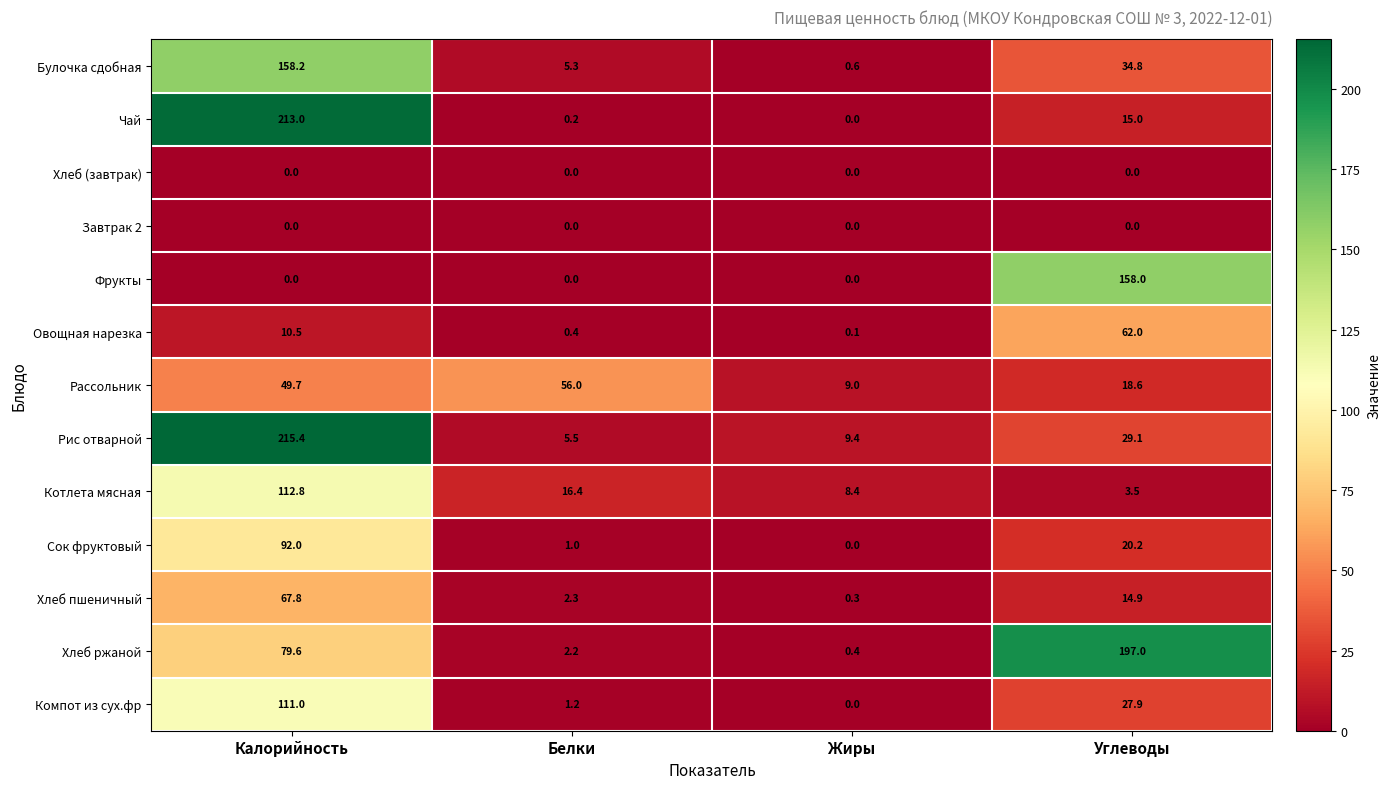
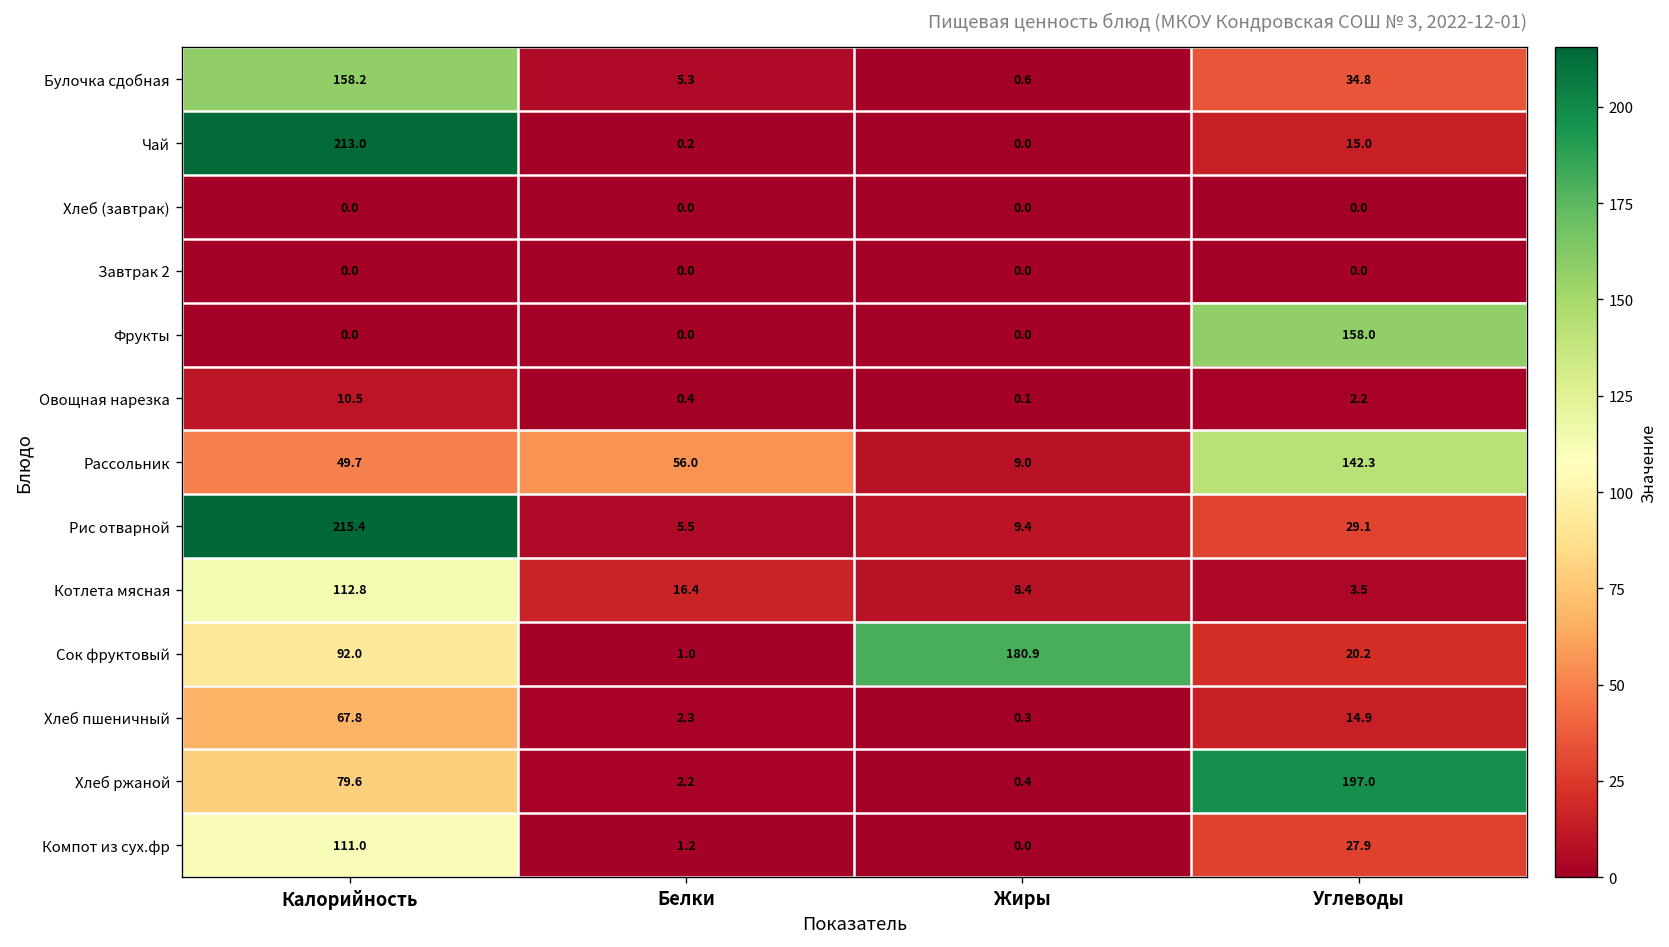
Овощная нарезка, Углеводы: 62.0 -> 2.2
Рассольник, Углеводы: 18.6 -> 142.3
Сок фруктовый, Жиры: 0.0 -> 180.9
